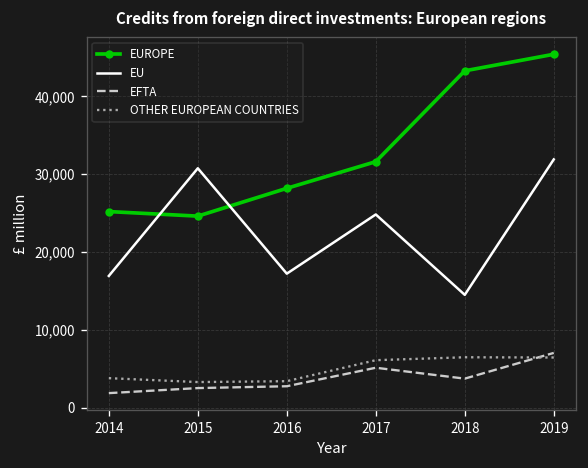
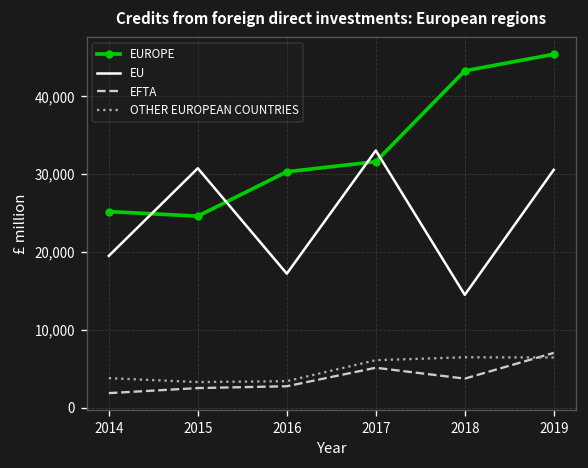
EU, 2014: 17,000 -> 20,000
EUROPE, 2016: 28,000 -> 30,000
EU, 2017: 25,000 -> 33,000
EU, 2019: 32,000 -> 31,000
